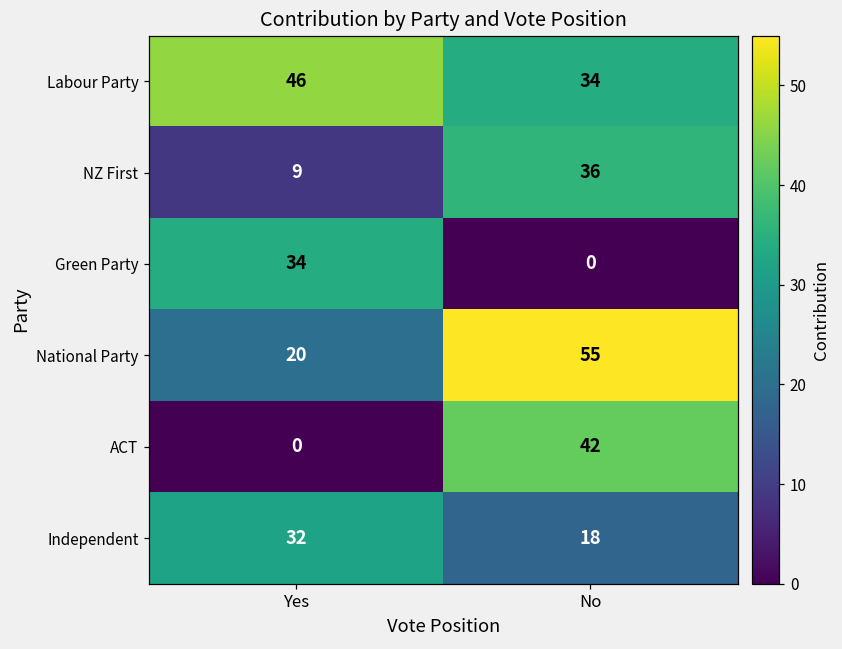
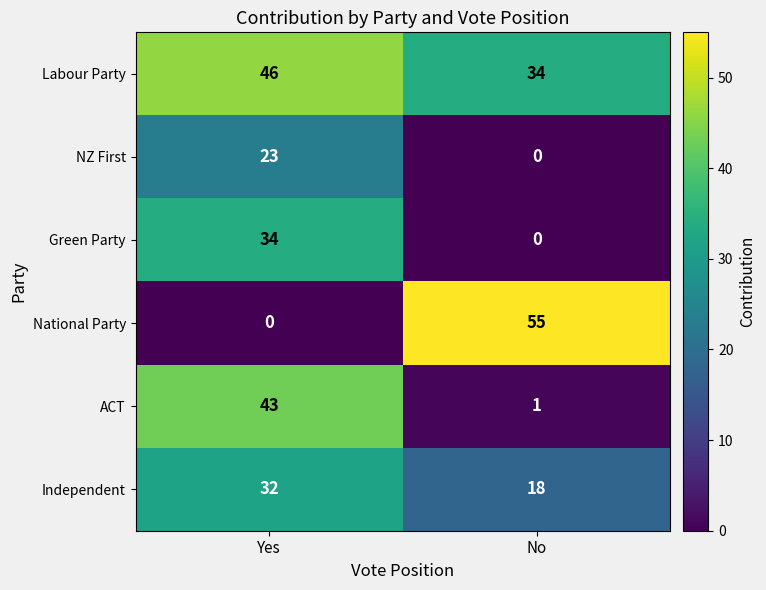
NZ First, Yes: 9 -> 23
NZ First, No: 36 -> 0
National Party, Yes: 20 -> 0
ACT, Yes: 0 -> 43
ACT, No: 42 -> 1
